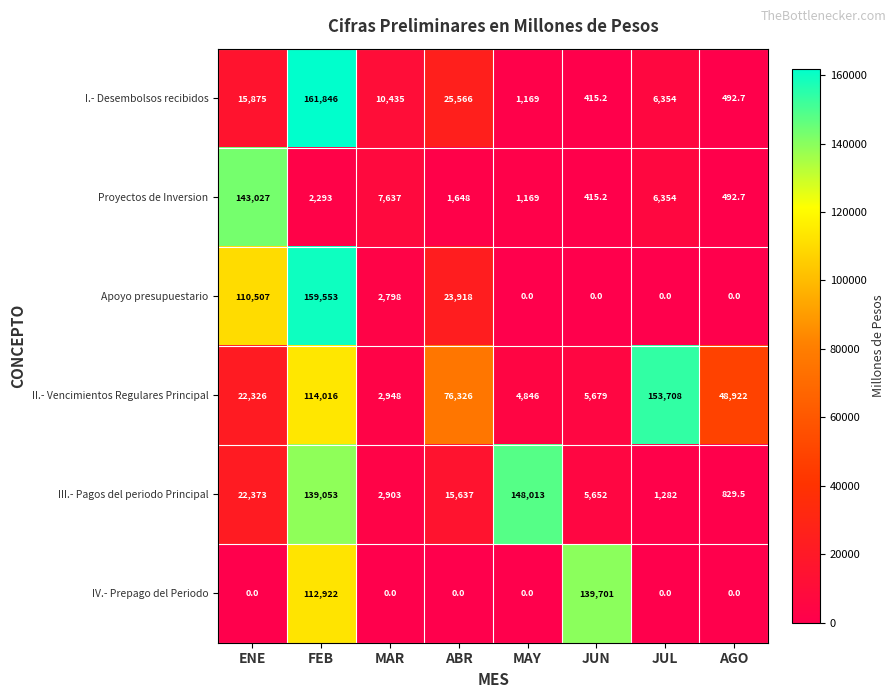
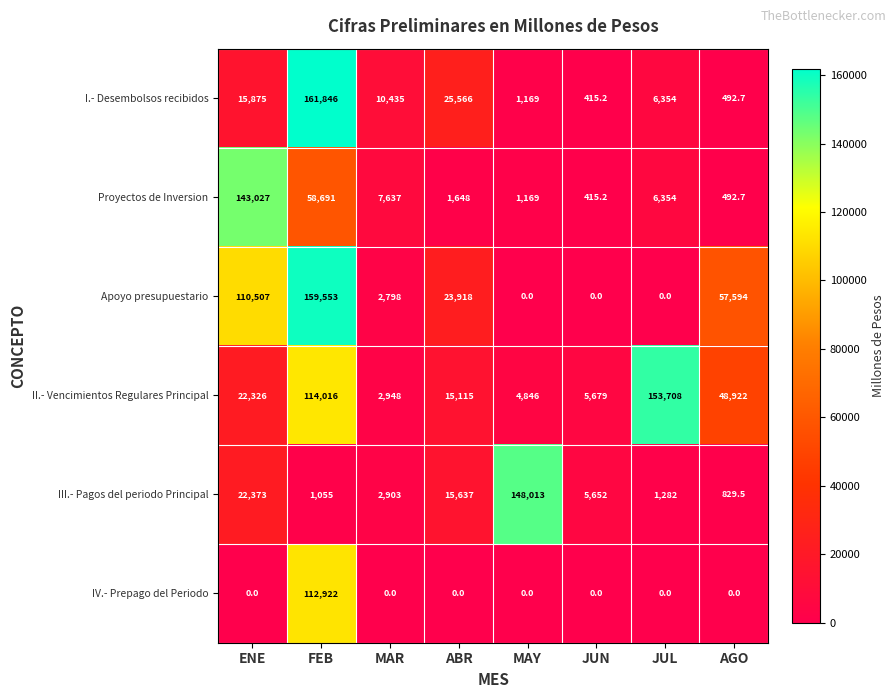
Proyectos de Inversion, FEB: 2,293 -> 58,691
Apoyo presupuestario, AGO: 0.0 -> 57,594
II.- Vencimientos Regulares Principal, ABR: 76,326 -> 15,115
III.- Pagos del periodo Principal, FEB: 139,053 -> 1,055
IV.- Prepago del Periodo, JUN: 139,701 -> 0.0
